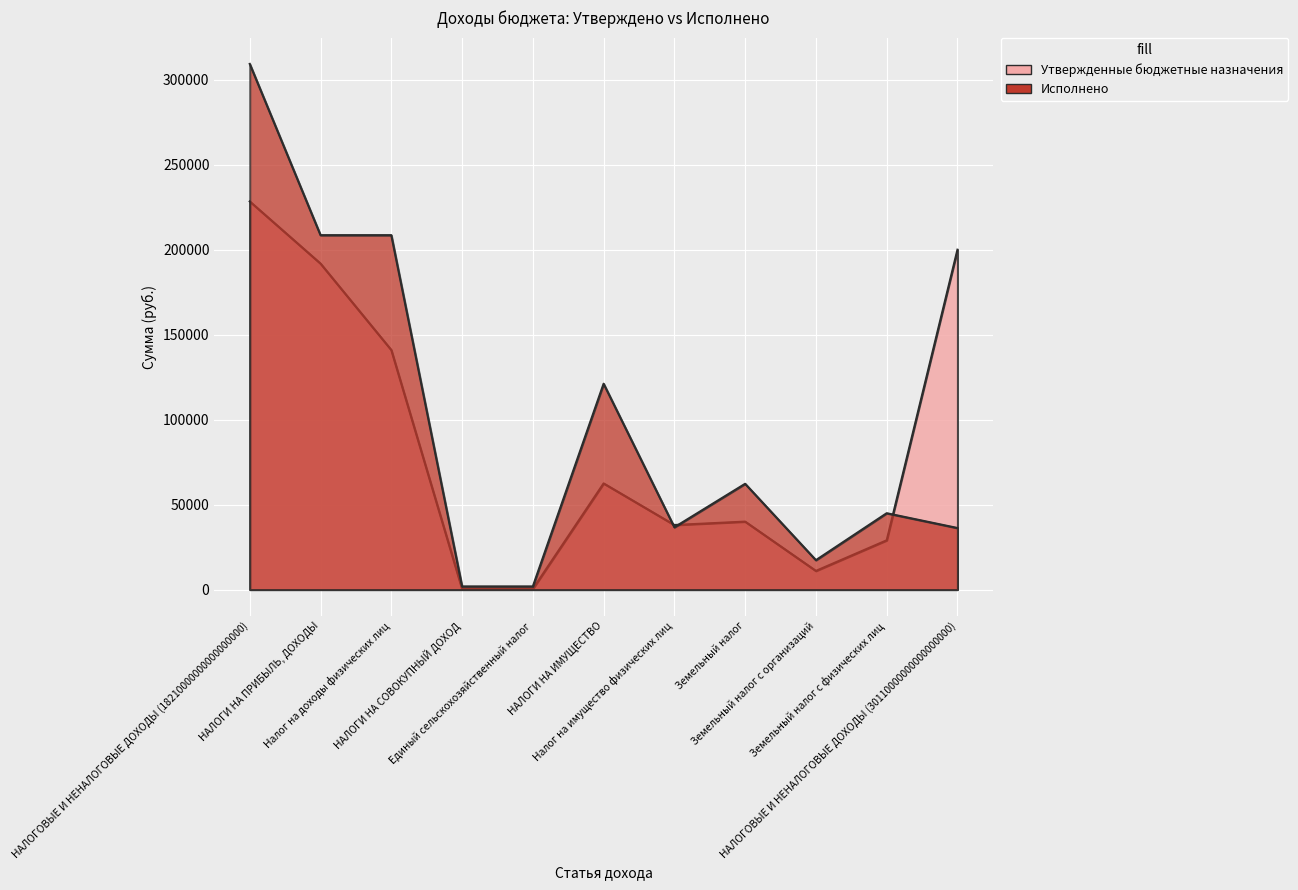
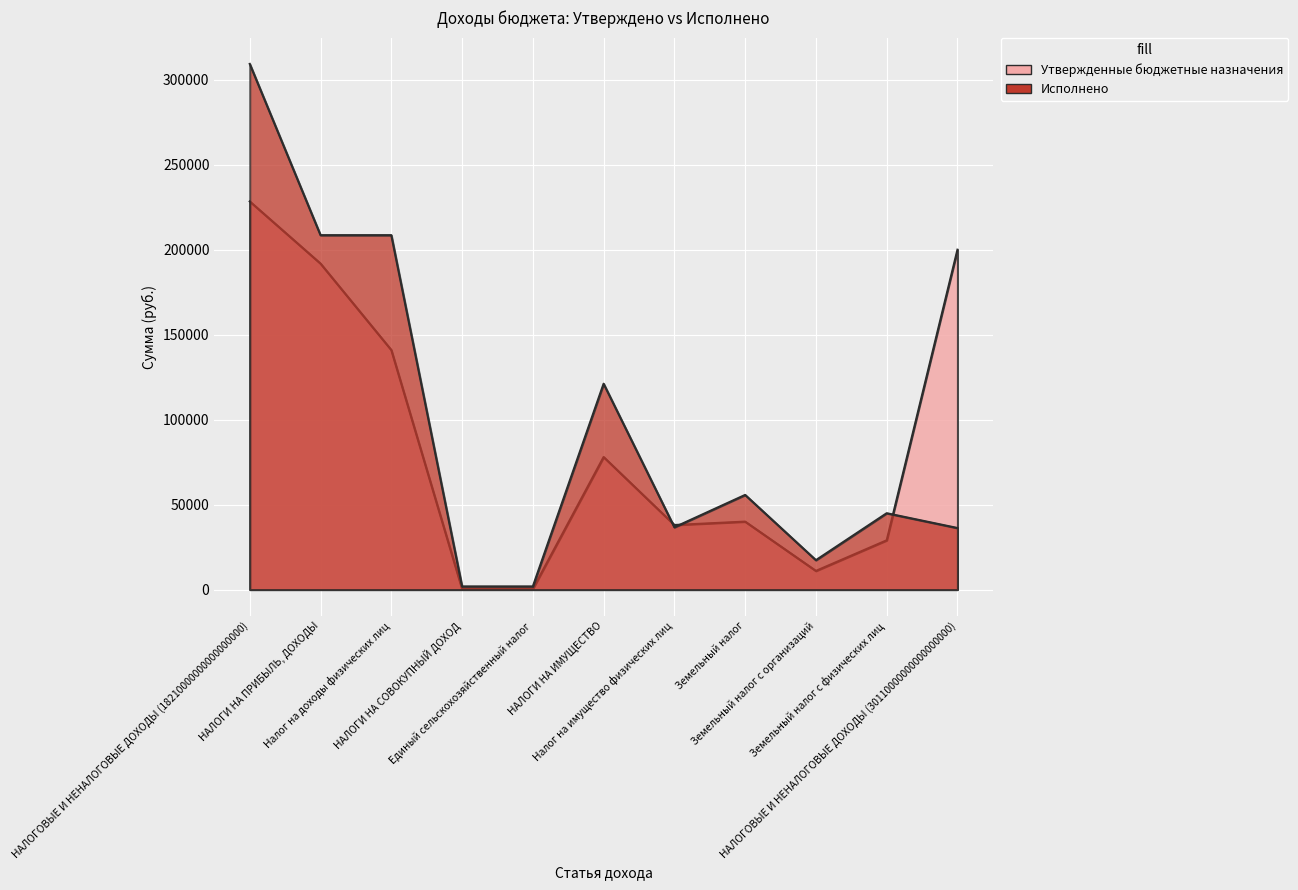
Утвержденные бюджетные назначения, НАЛОГИ НА ИМУЩЕСТВО: 62000 -> 78000
Исполнено, Земельный налог: 62000 -> 56000
